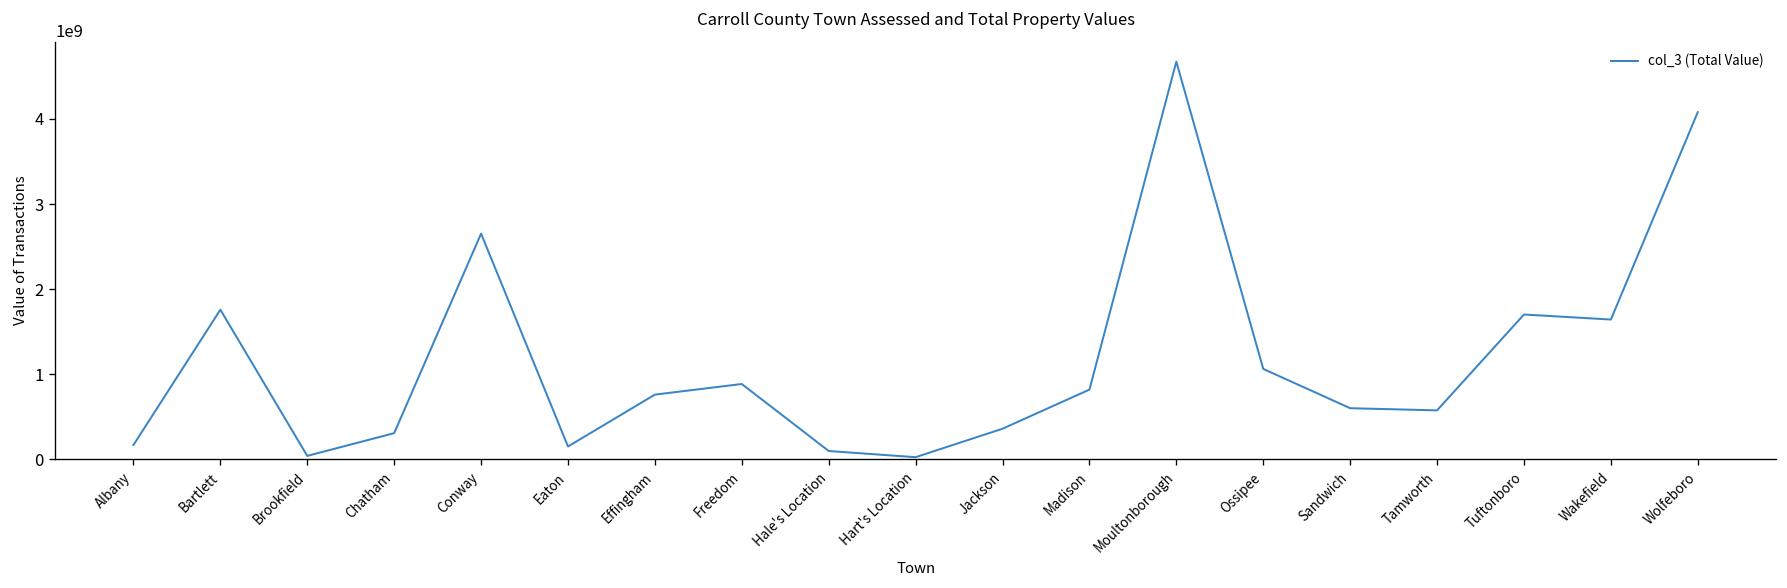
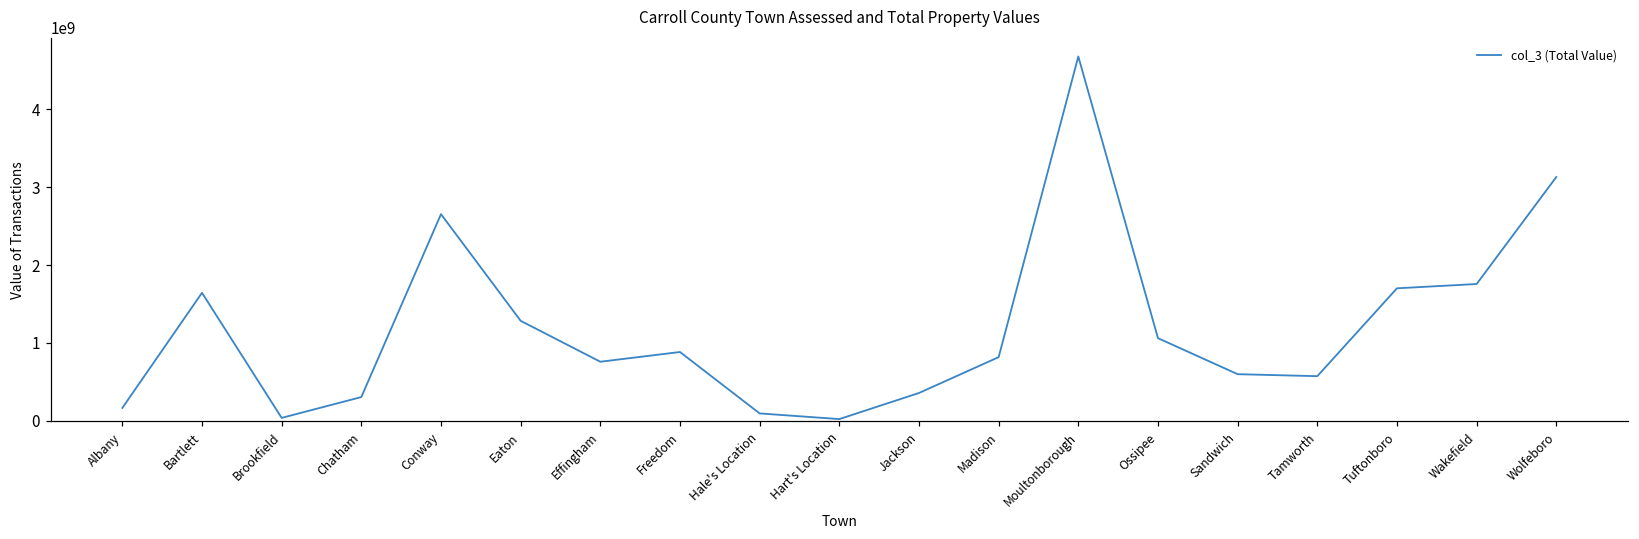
Bartlett: 1800000000 -> 1600000000
Eaton: 100000000 -> 1300000000
Wakefield: 1600000000 -> 1800000000
Wolfeboro: 4100000000 -> 3100000000
